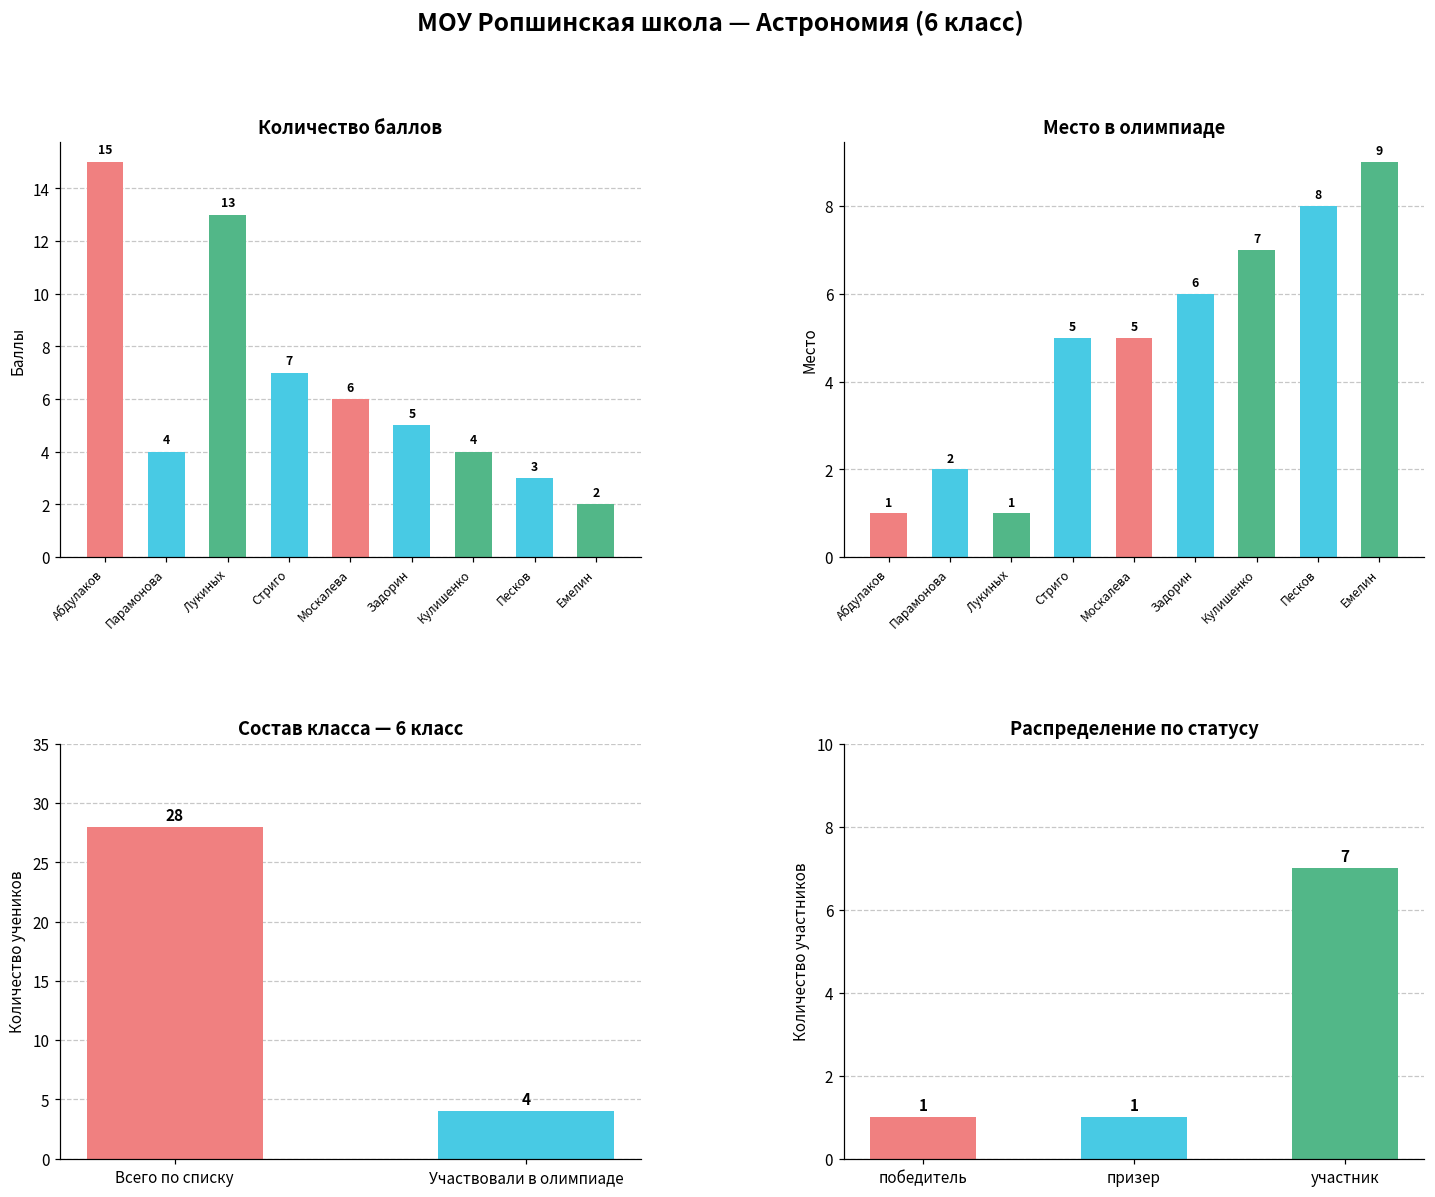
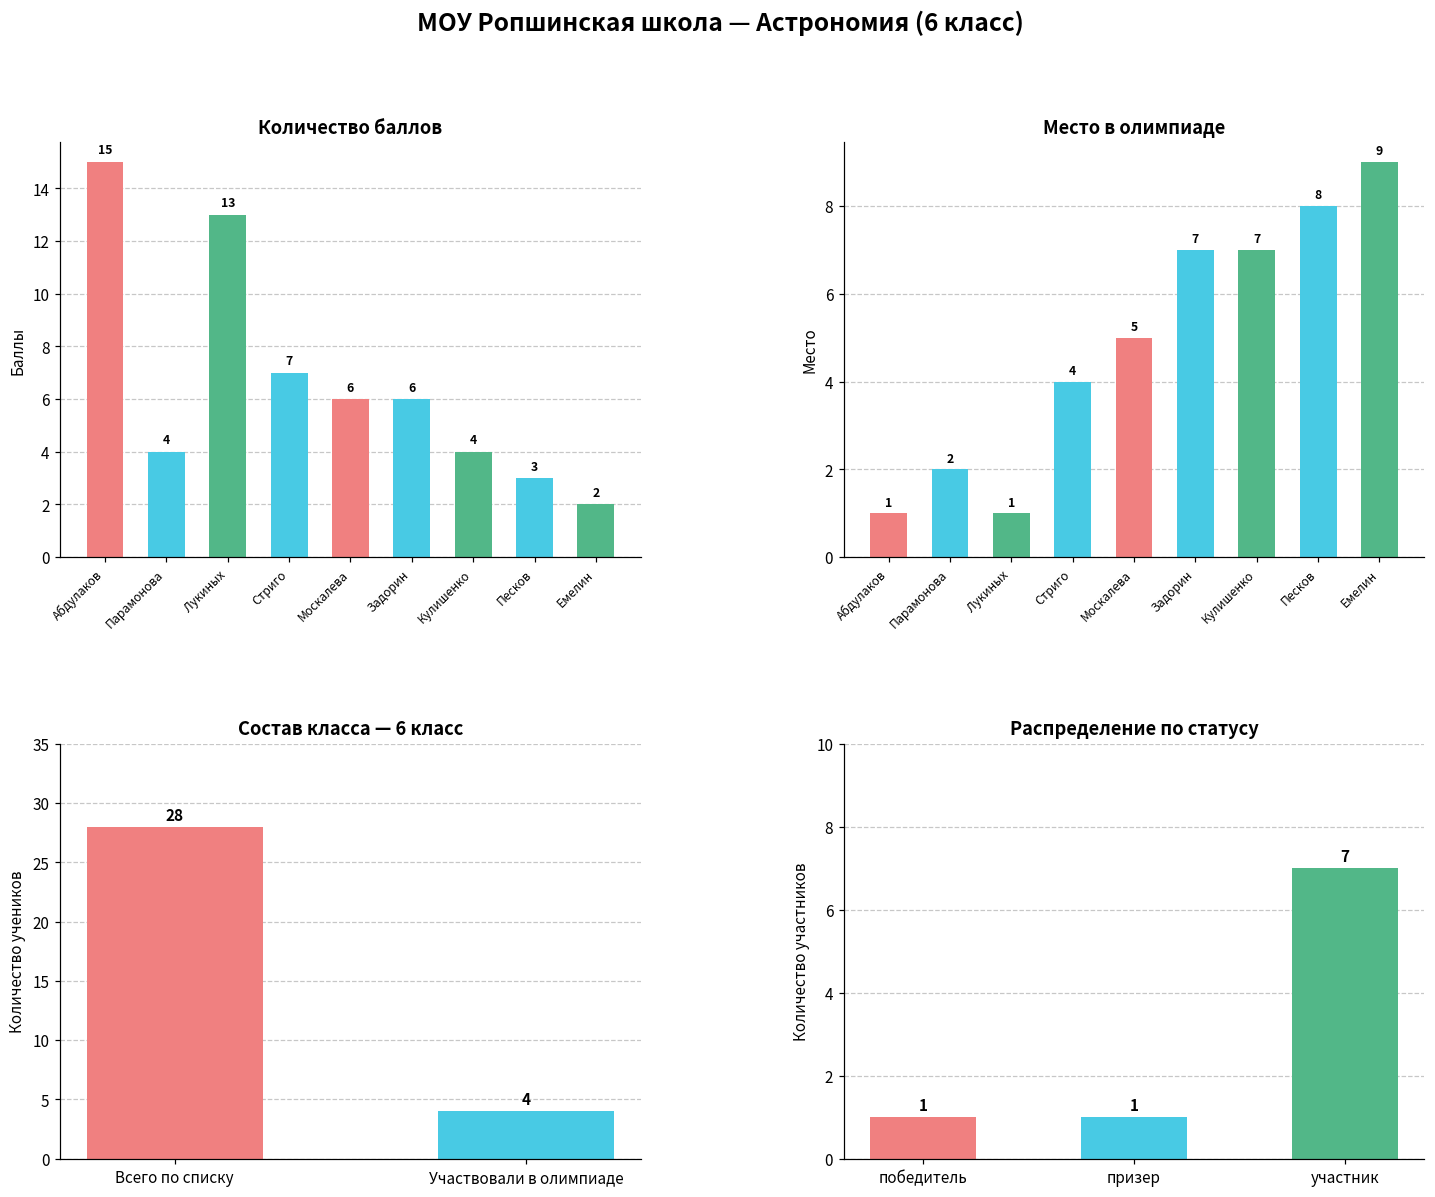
Количество баллов, Задорин: 5 -> 6
Место в олимпиаде, Стриго: 5 -> 4
Место в олимпиаде, Задорин: 6 -> 7
